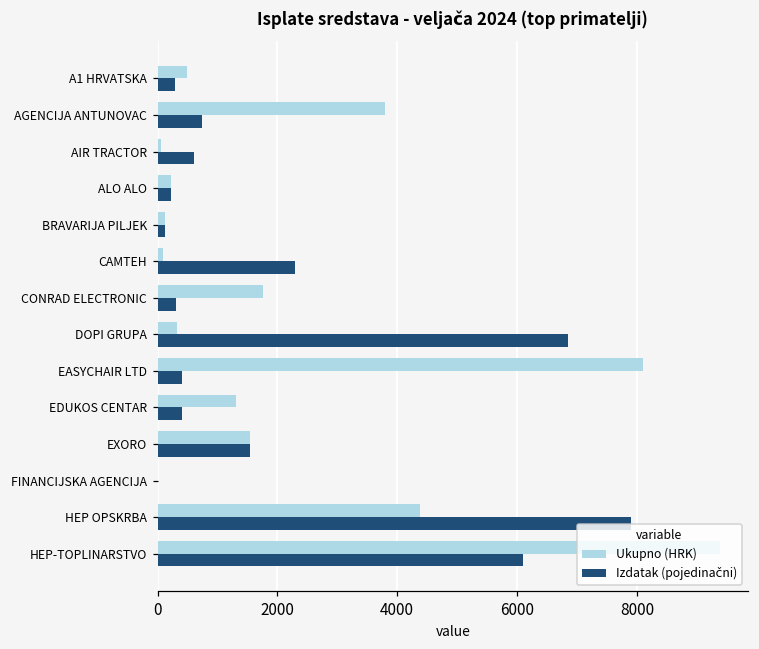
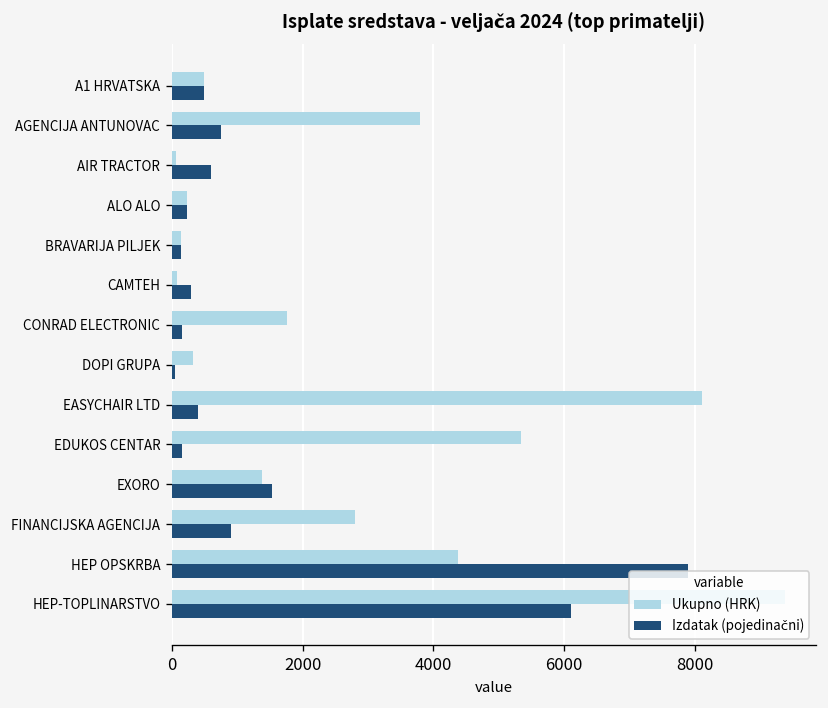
Izdatak (pojedinačni), A1 HRVATSKA: 300 -> 500
Izdatak (pojedinačni), CAMTEH: 2300 -> 300
Izdatak (pojedinačni), CONRAD ELECTRONIC: 300 -> 200
Izdatak (pojedinačni), DOPI GRUPA: 6800 -> 100
Ukupno (HRK), EDUKOS CENTAR: 1300 -> 5300
Izdatak (pojedinačni), EDUKOS CENTAR: 400 -> 200
Ukupno (HRK), EXORO: 1500 -> 1400
Ukupno (HRK), FINANCIJSKA AGENCIJA: 0 -> 2800
Izdatak (pojedinačni), FINANCIJSKA AGENCIJA: 0 -> 900
